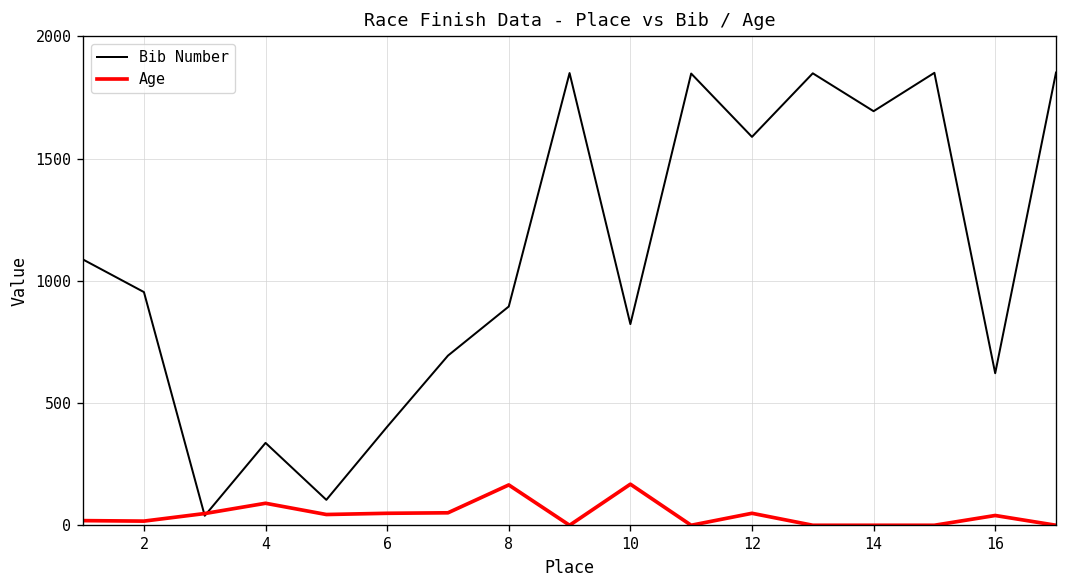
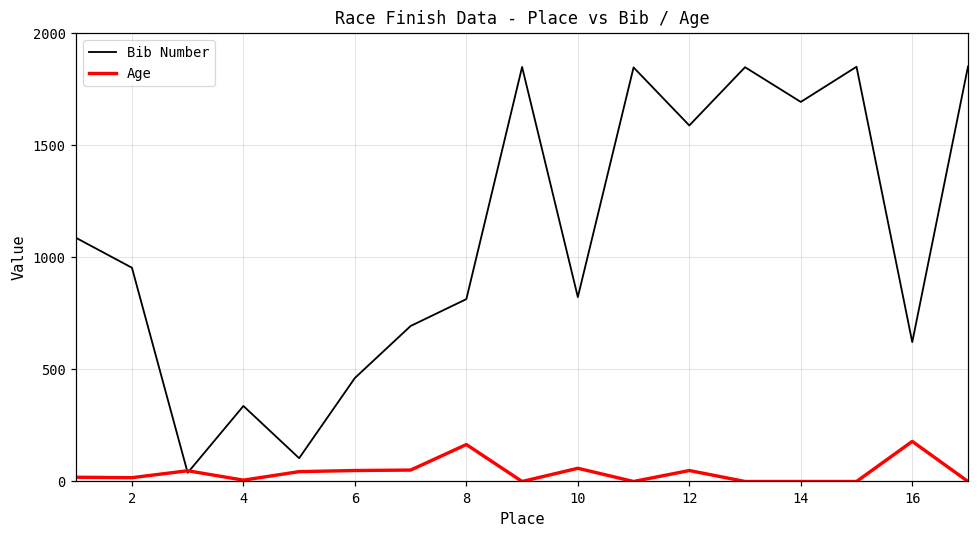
Age, 4: 90 -> 10
Bib Number, 6: 400 -> 460
Bib Number, 8: 900 -> 810
Age, 10: 170 -> 60
Age, 16: 40 -> 180
